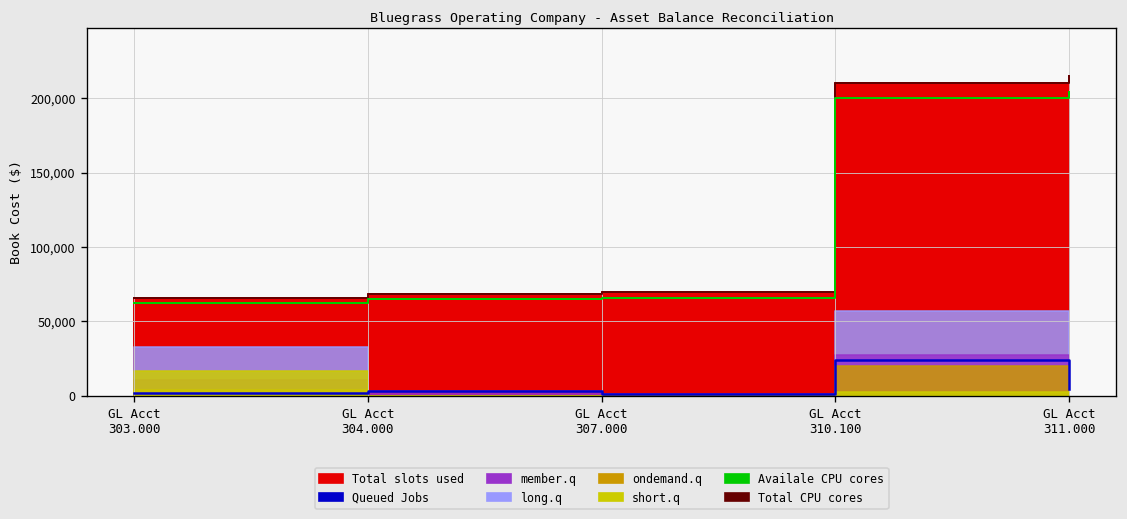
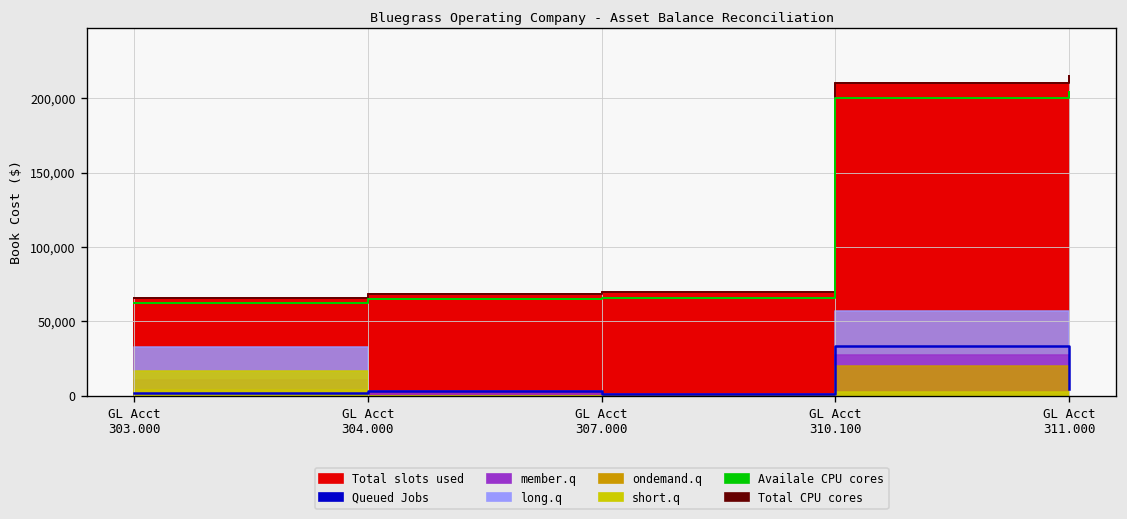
Queued Jobs, GL Acct 310.100: 24,000 -> 34,000
